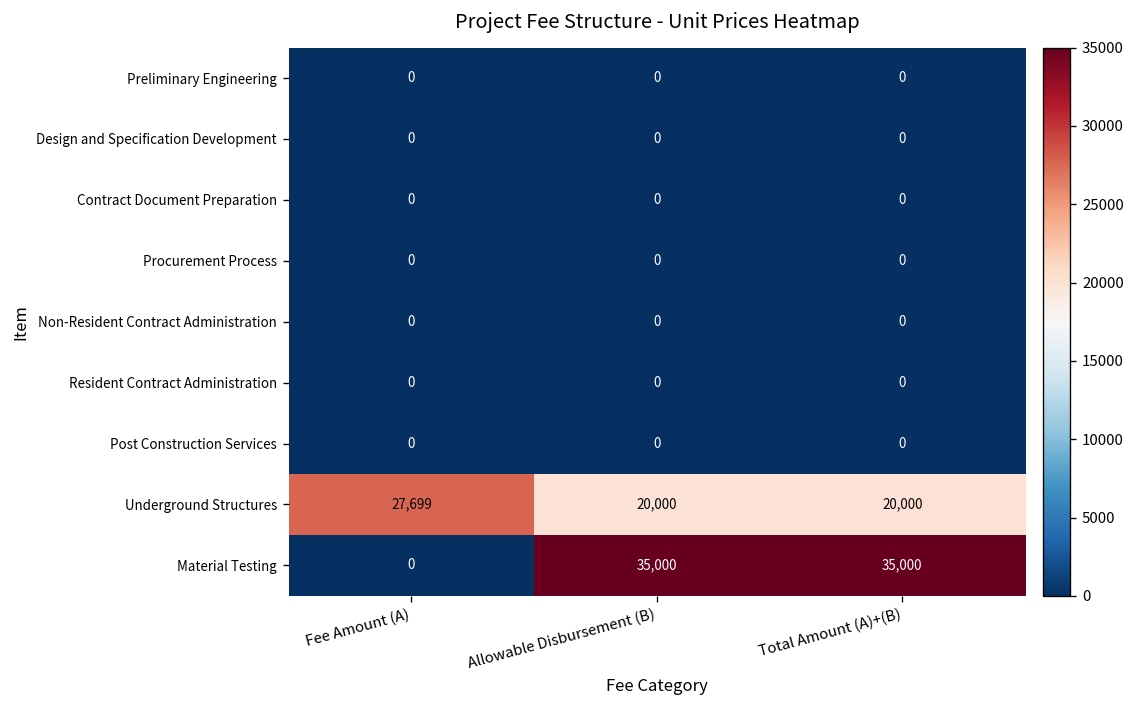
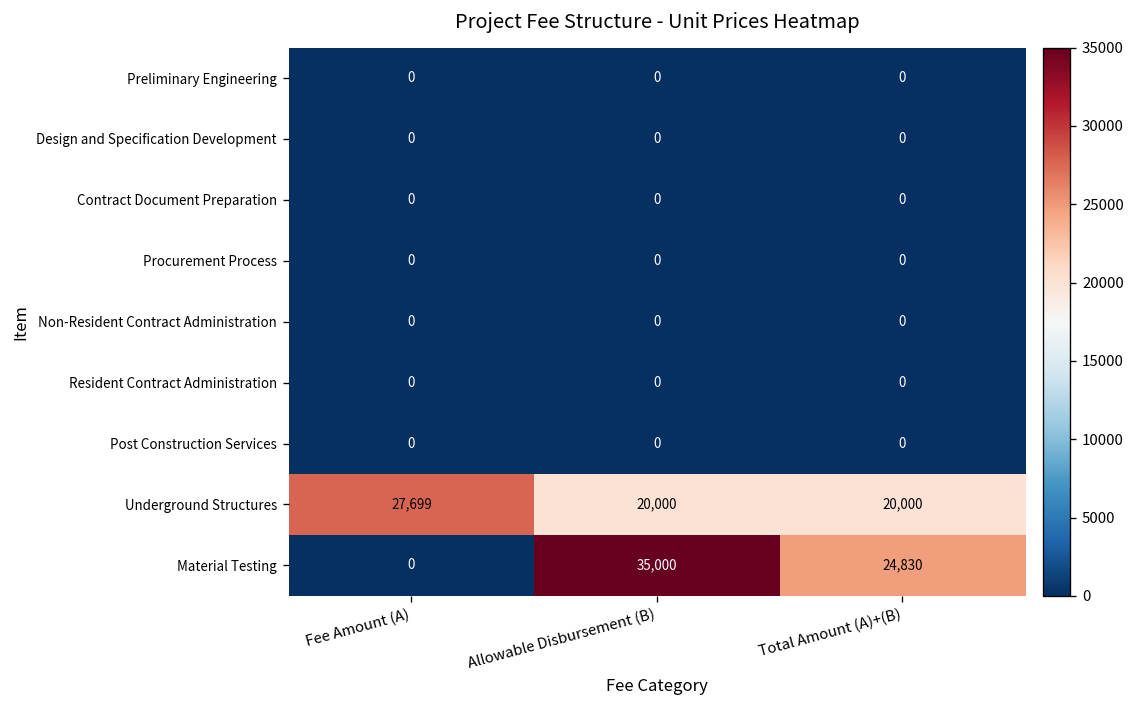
Material Testing, Total Amount (A)+(B): 35,000 -> 24,830
